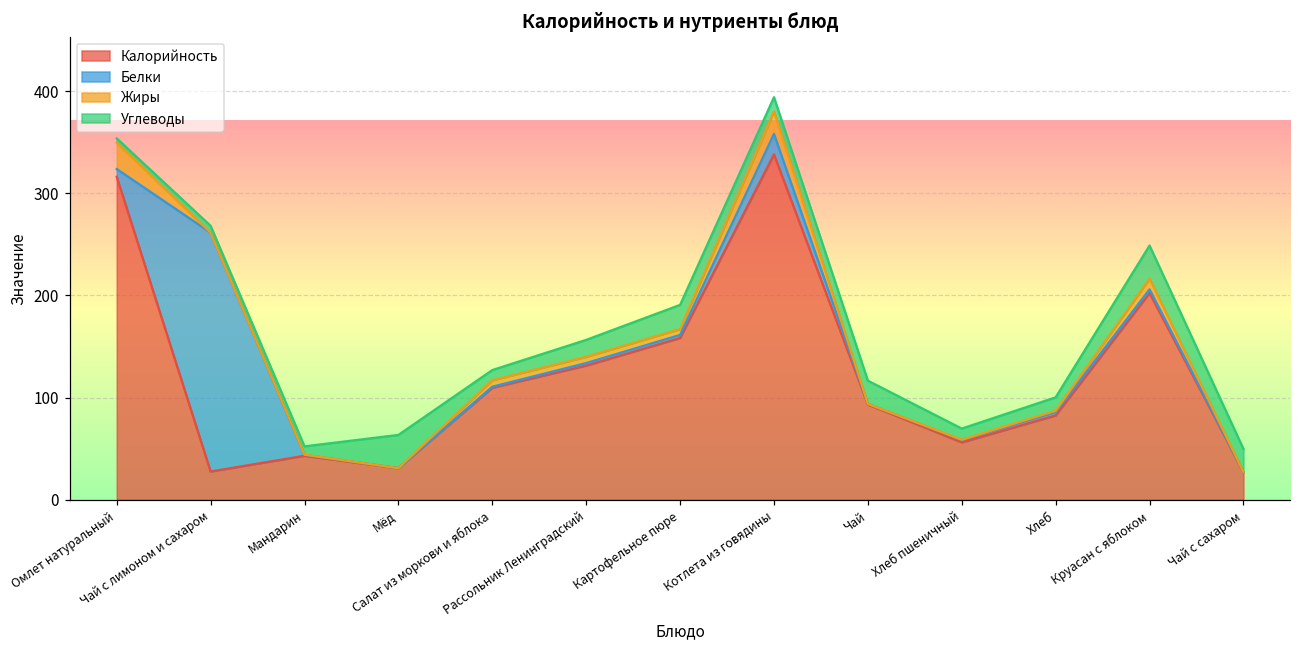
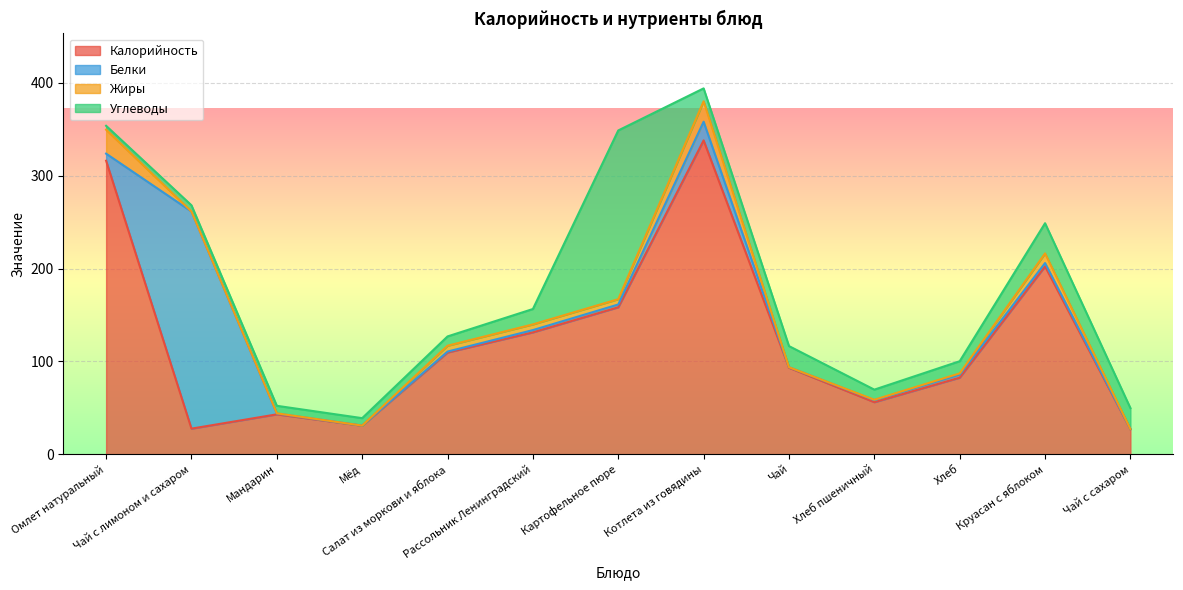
Углеводы, Мёд: 30 -> 10
Углеводы, Картофельное пюре: 20 -> 180
